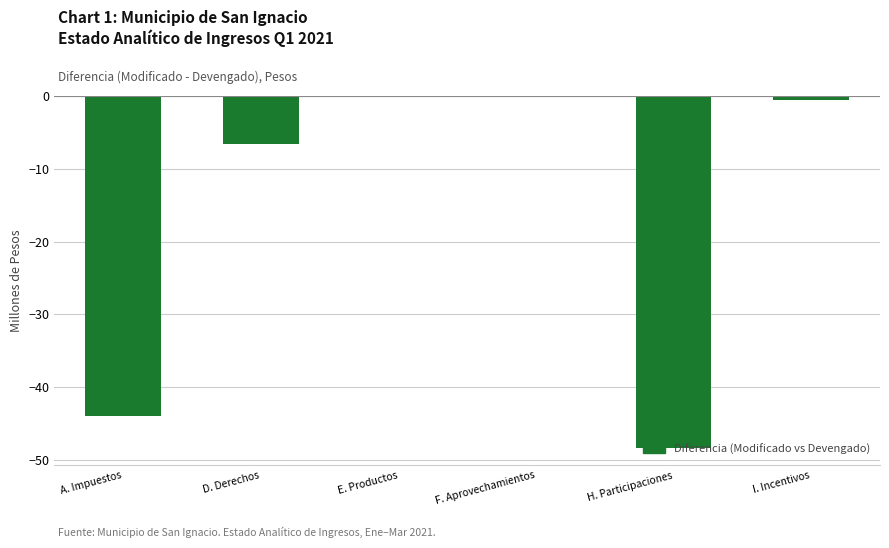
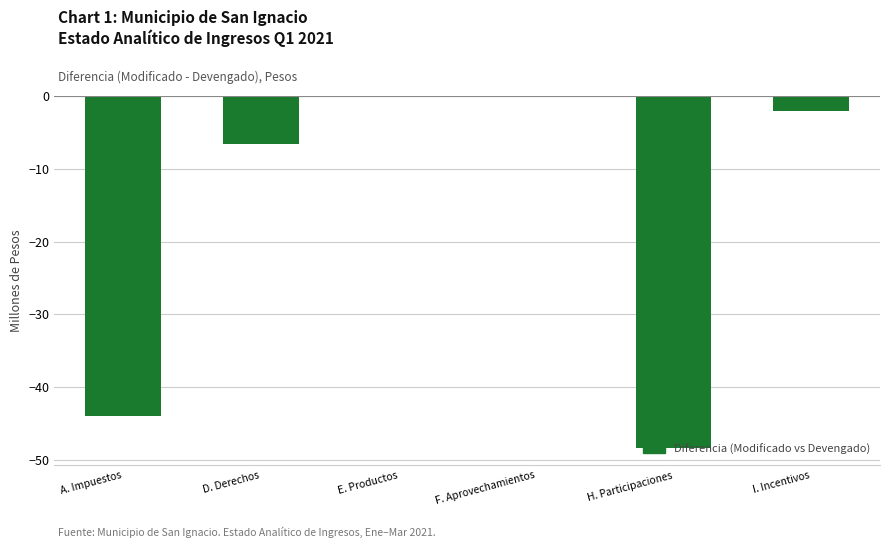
I. Incentivos: -1 -> -2
